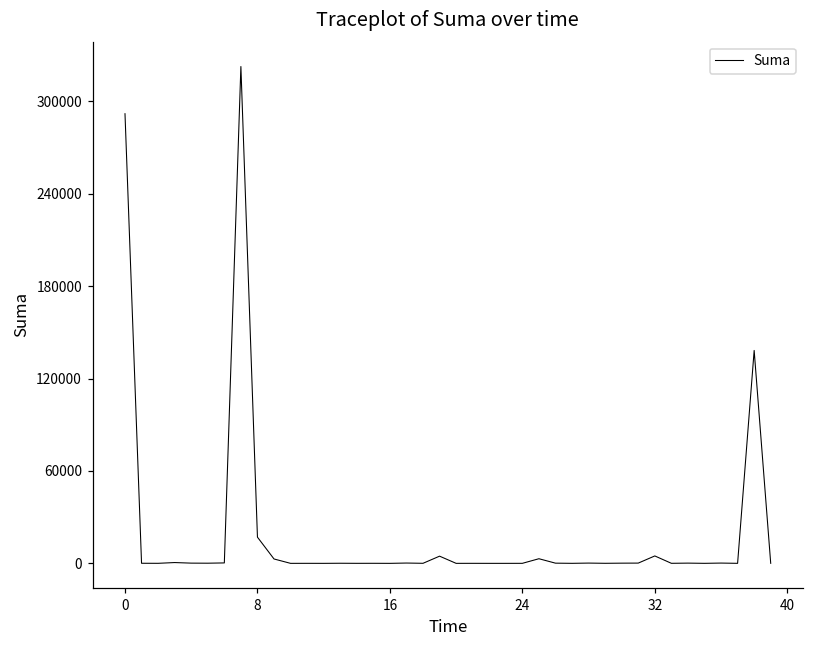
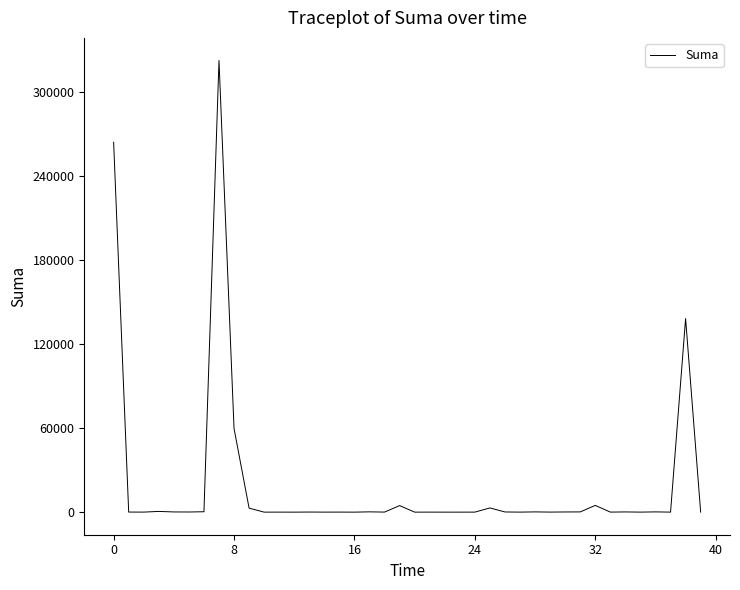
0: 292000 -> 264000
8: 17000 -> 60000
